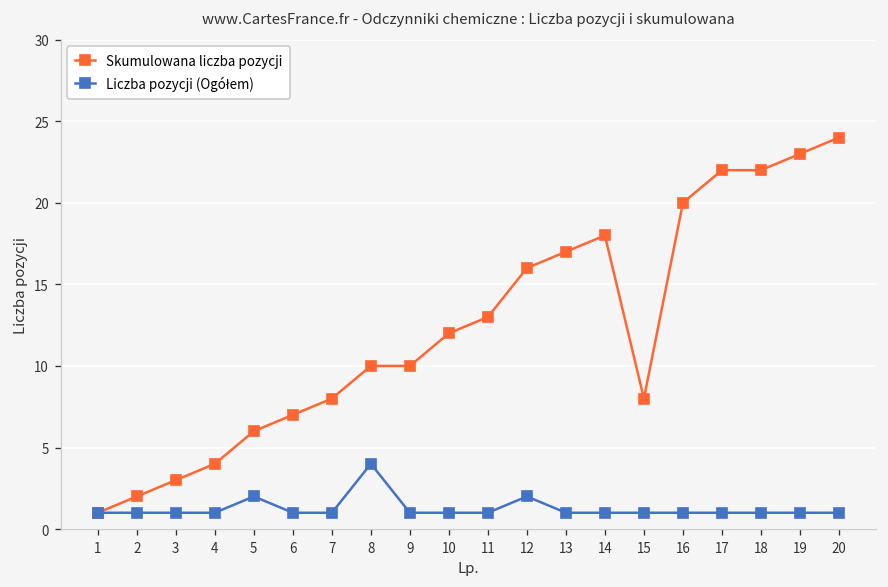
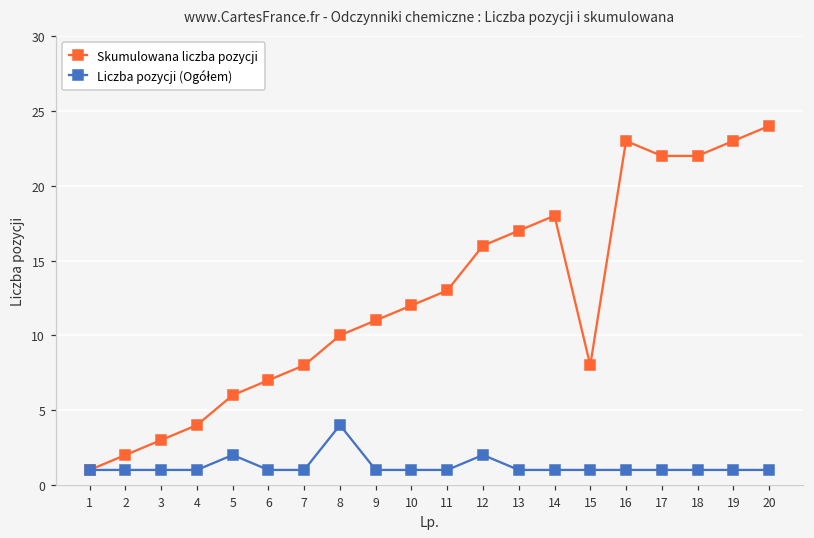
Skumulowana liczba pozycji, 9: 10 -> 11
Skumulowana liczba pozycji, 16: 20 -> 23
